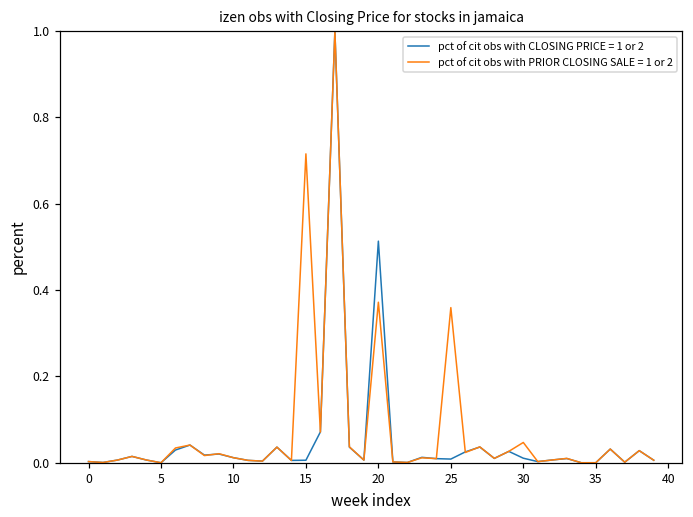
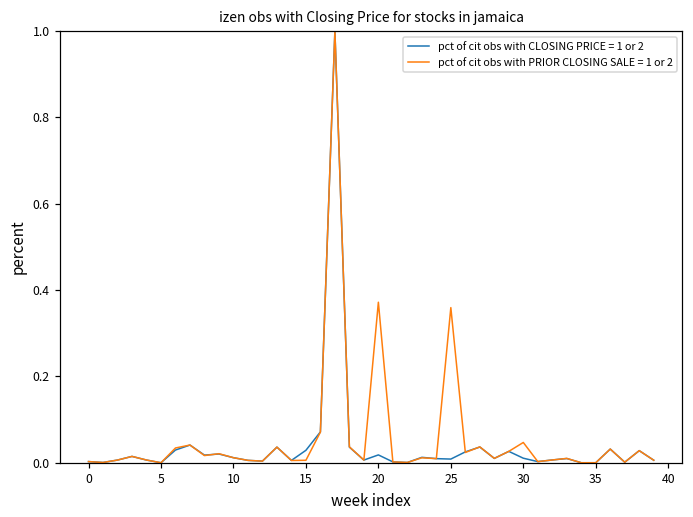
pct of cit obs with CLOSING PRICE = 1 or 2, 15: 0.01 -> 0.03
pct of cit obs with PRIOR CLOSING SALE = 1 or 2, 15: 0.72 -> 0.01
pct of cit obs with CLOSING PRICE = 1 or 2, 20: 0.51 -> 0.02
